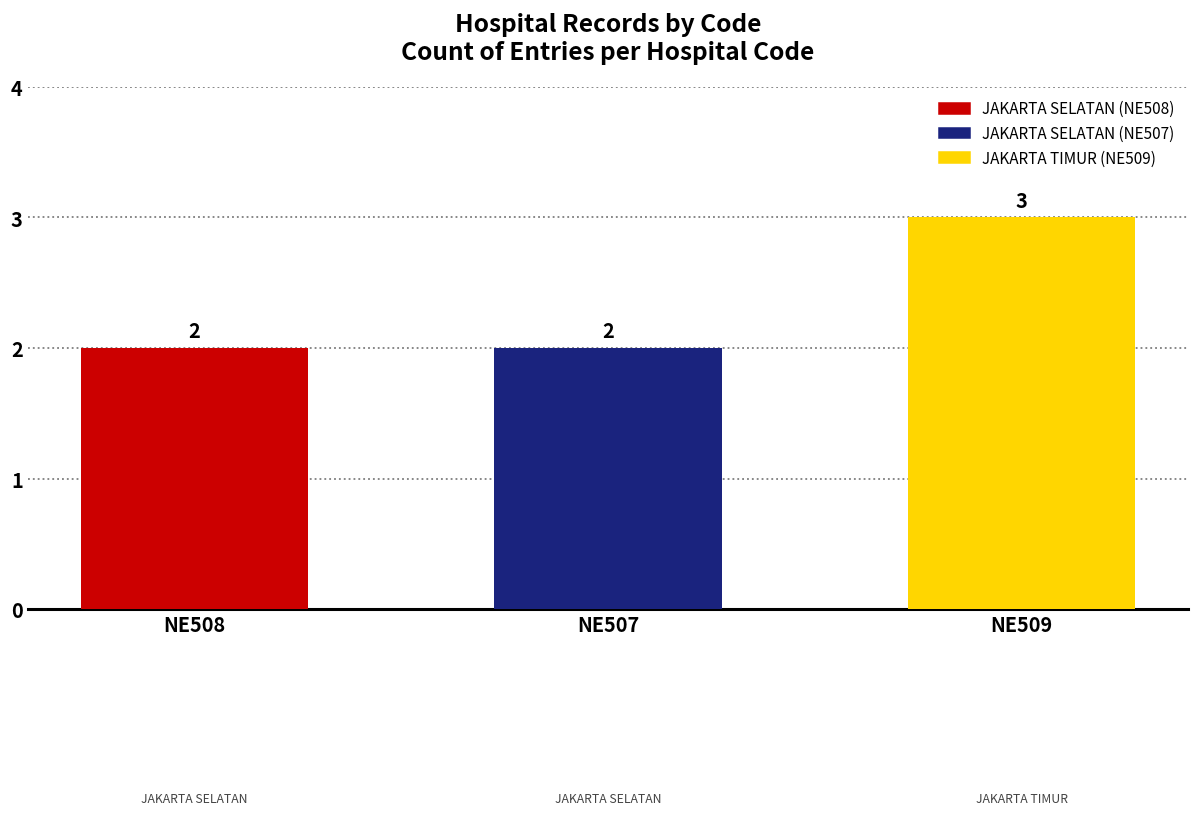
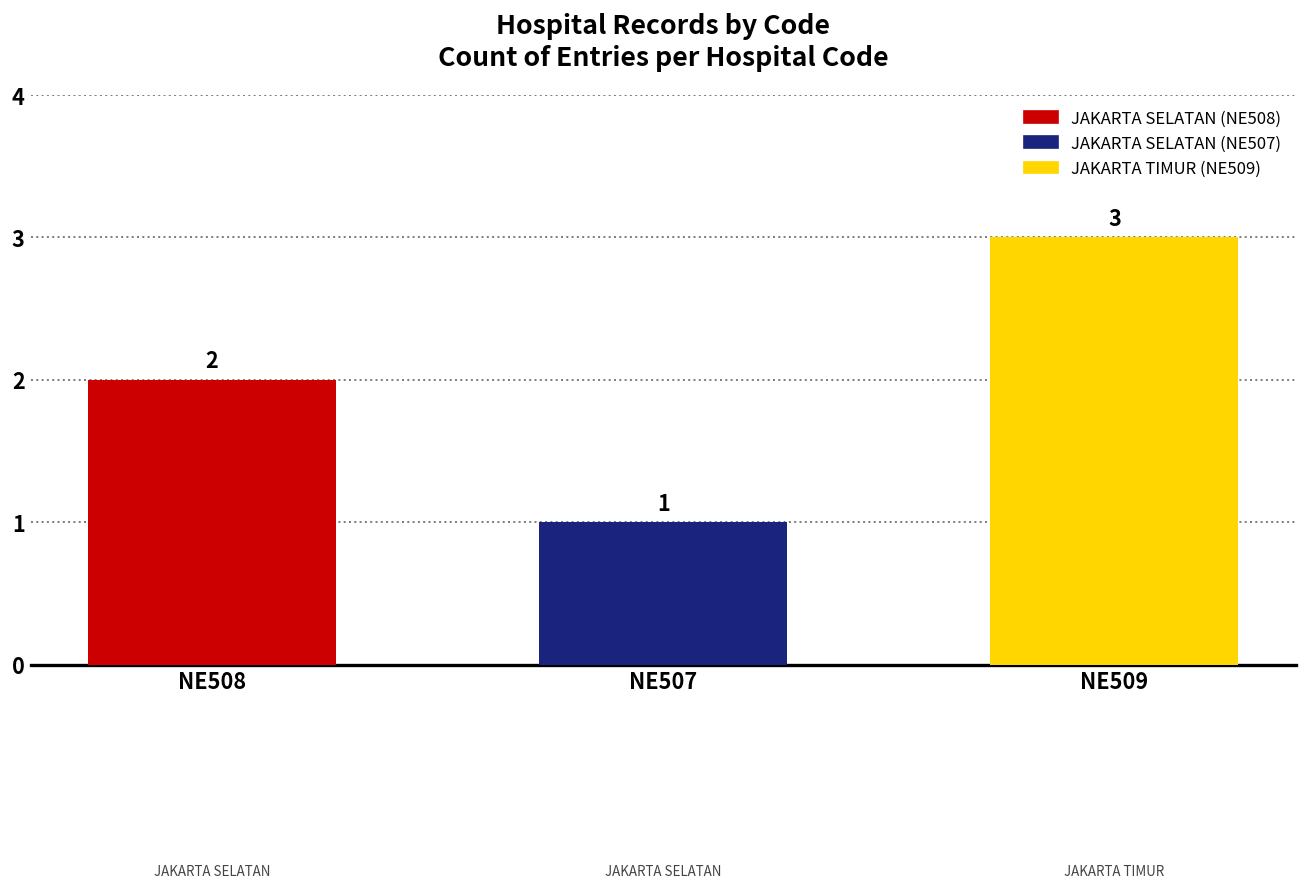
NE507: 2 -> 1
